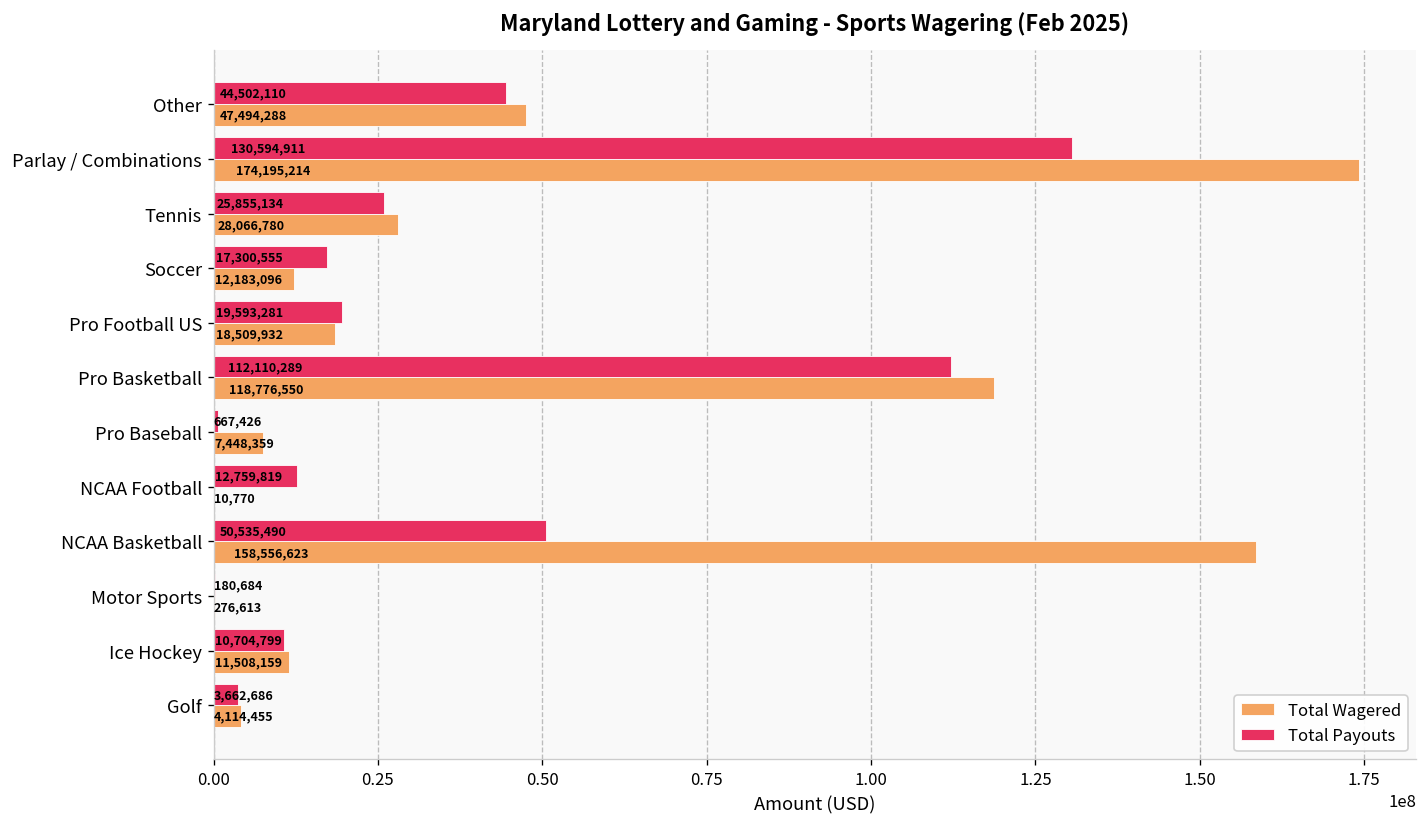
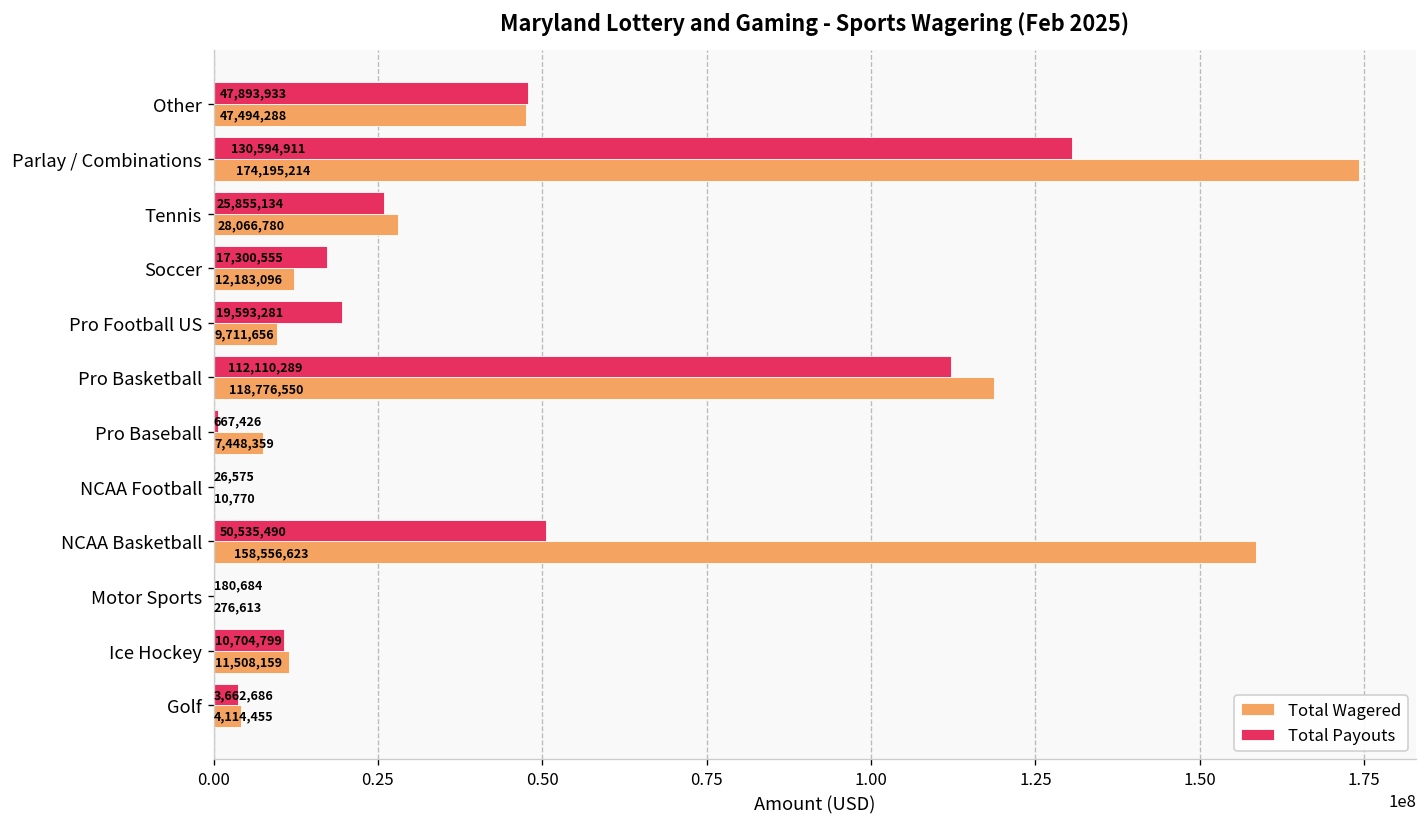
Total Payouts, Other: 44,502,110 -> 47,893,933
Total Wagered, Pro Football US: 18,509,932 -> 9,711,656
Total Payouts, NCAA Football: 12,759,819 -> 26,575
